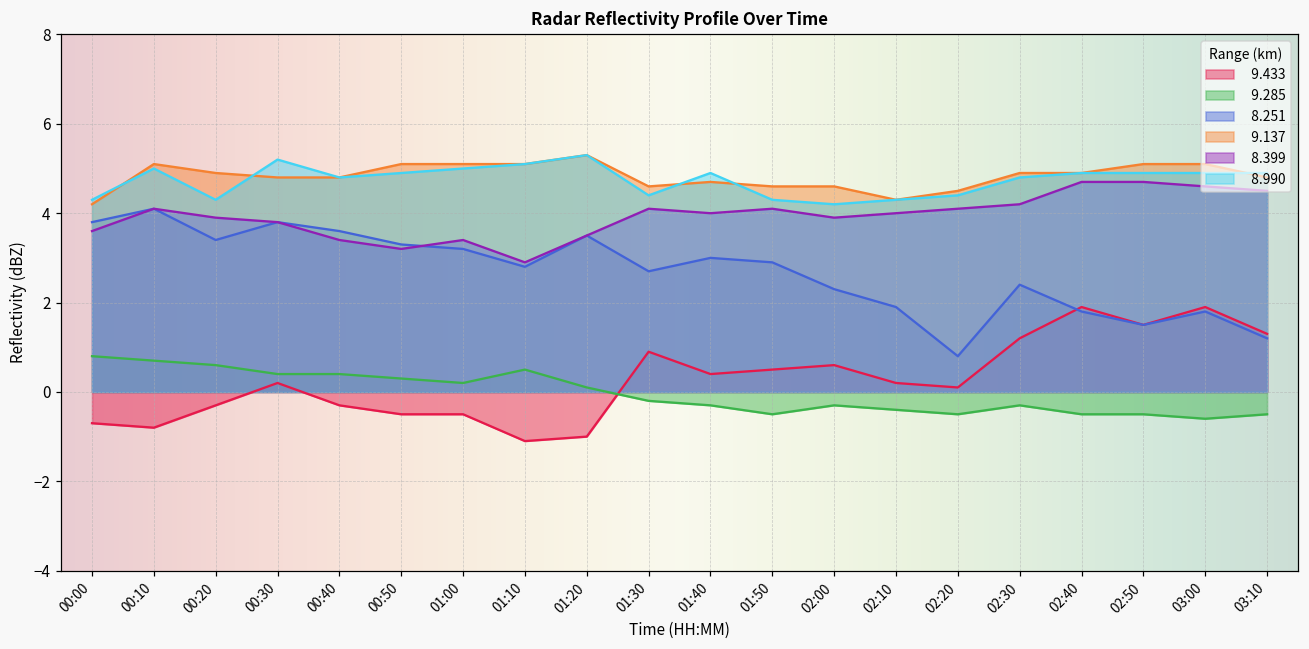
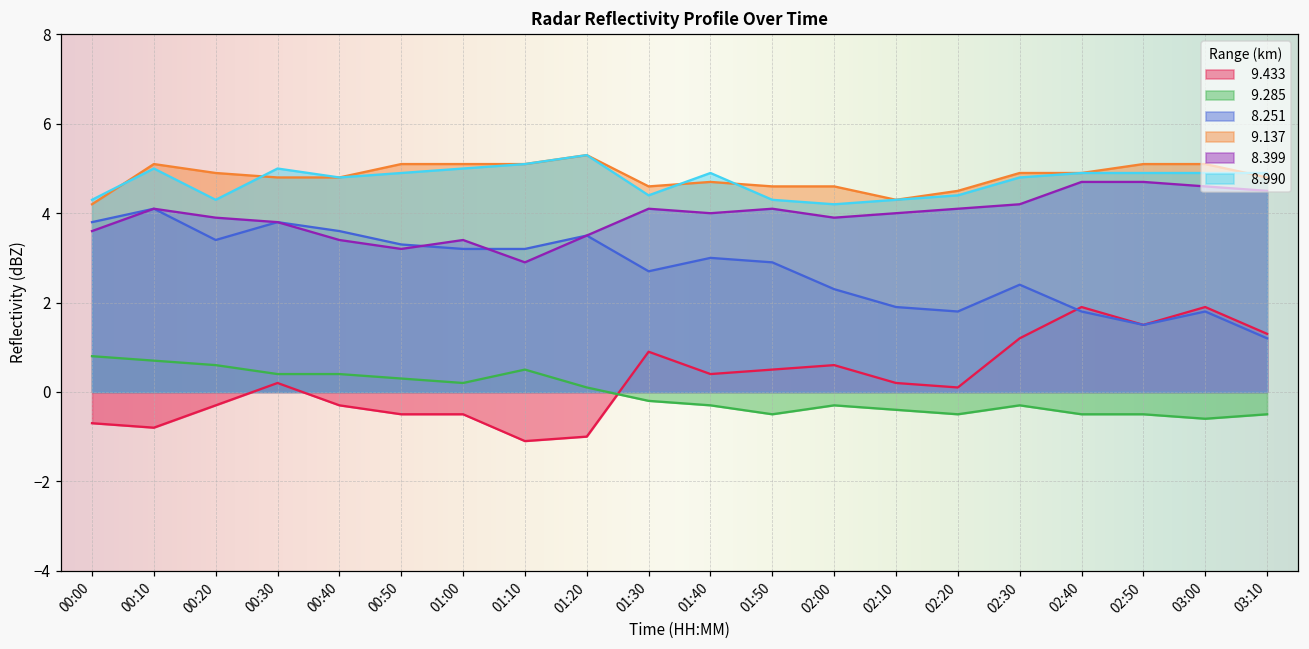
8.990, 00:30: 5.2 -> 5.0
8.251, 01:10: 2.8 -> 3.2
8.251, 02:20: 0.8 -> 1.8
